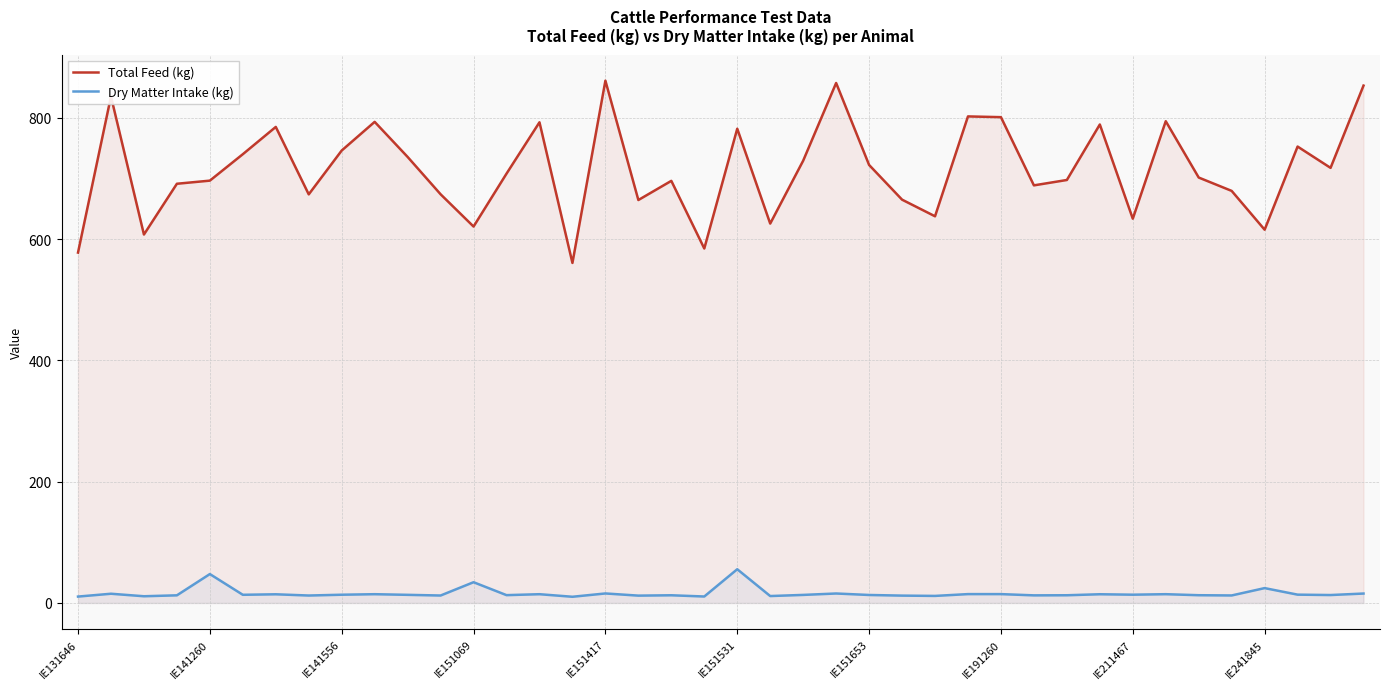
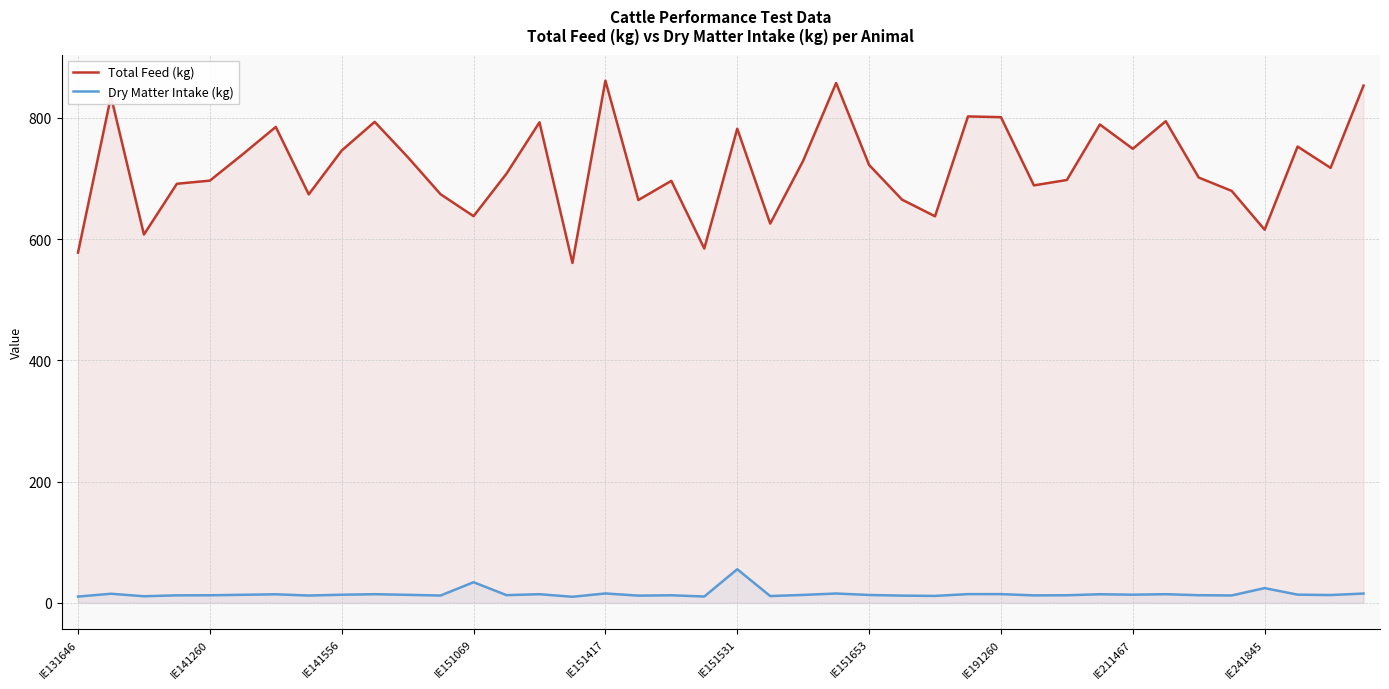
Dry Matter Intake (kg), IE141260: 50 -> 10
Total Feed (kg), IE151069: 620 -> 640
Total Feed (kg), IE211467: 630 -> 750
